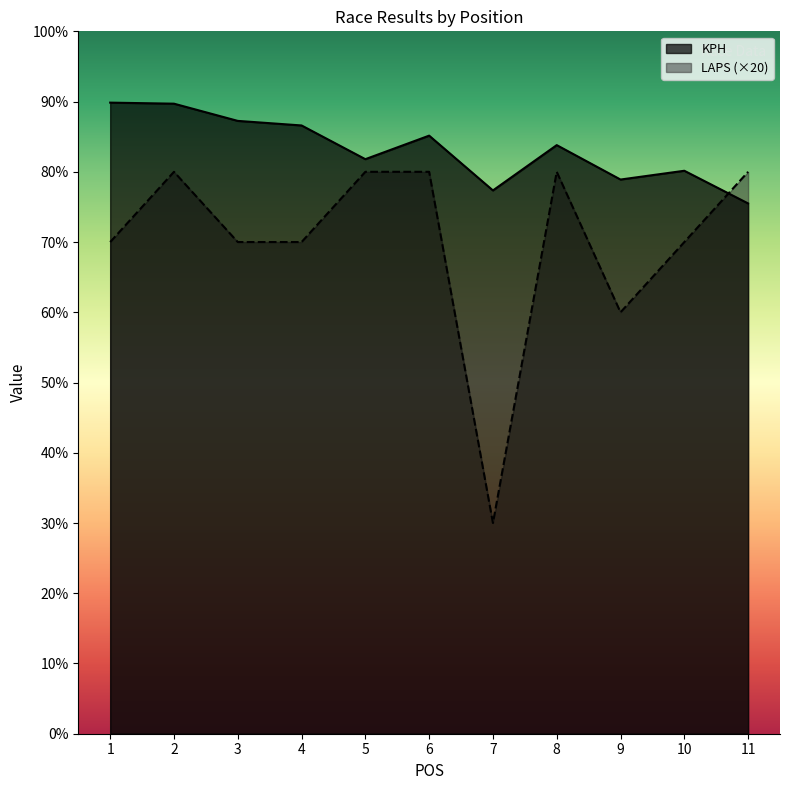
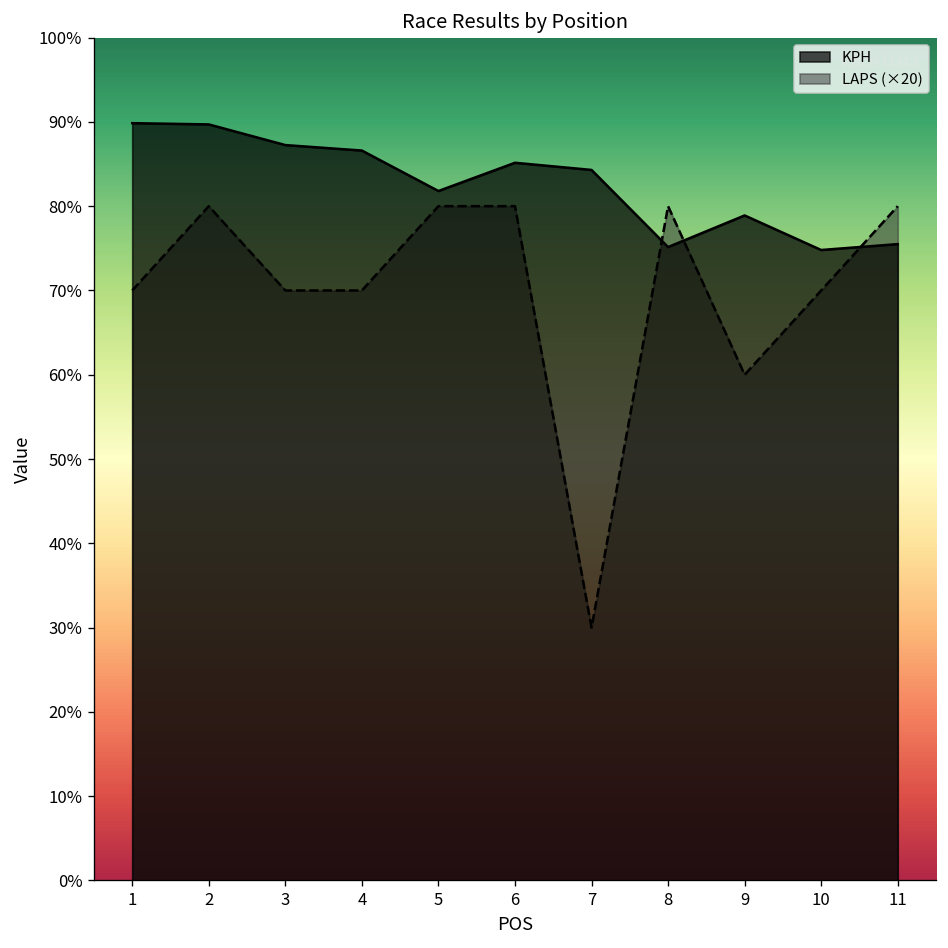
KPH, 7: 77% -> 84%
KPH, 8: 84% -> 75%
KPH, 10: 80% -> 75%
